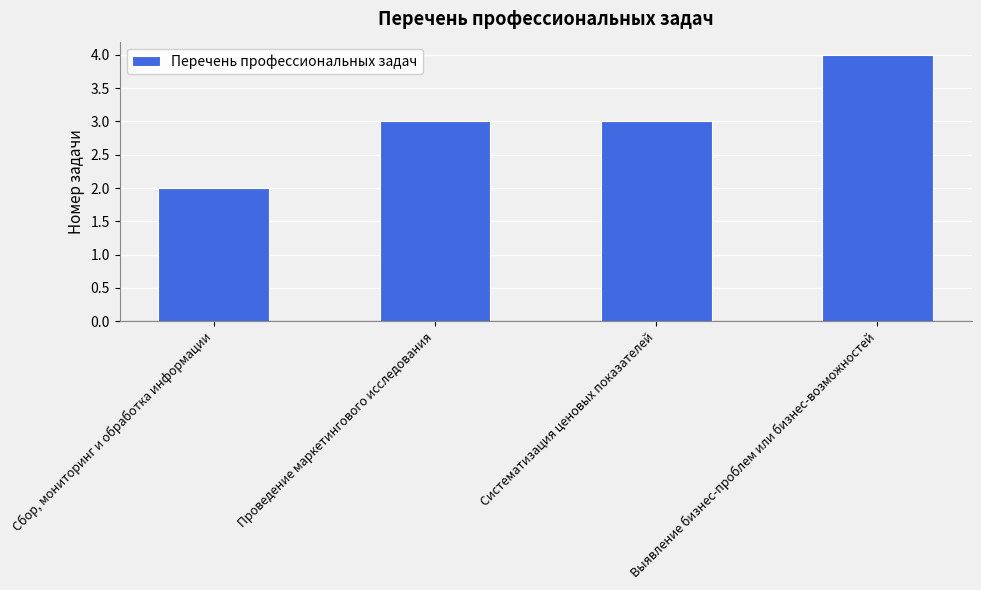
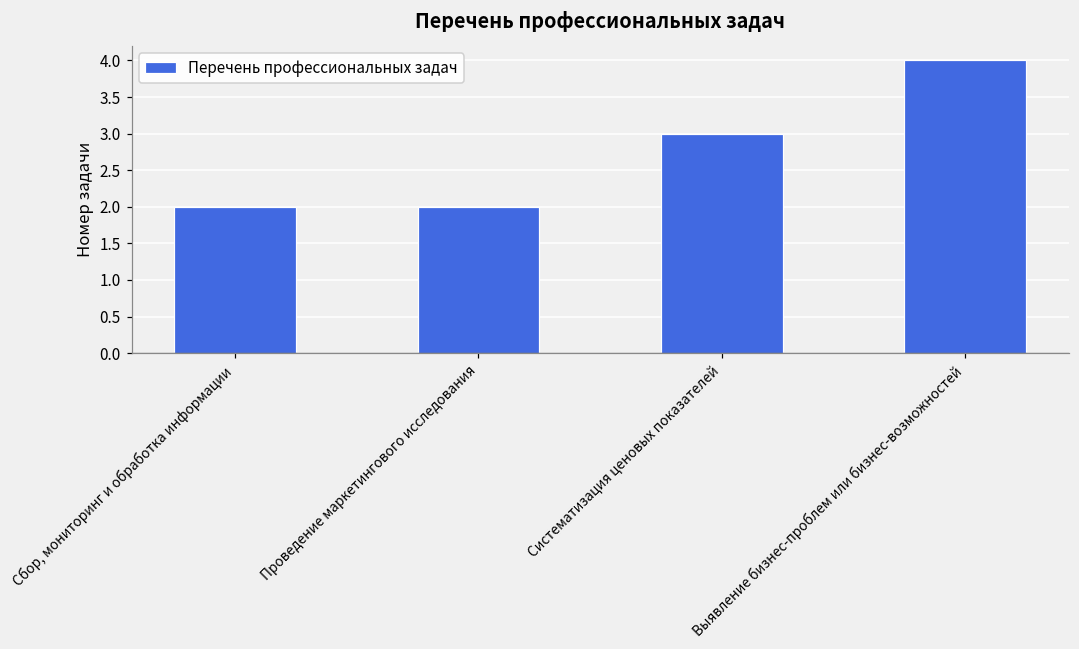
Проведение маркетингового исследования: 3 -> 2
